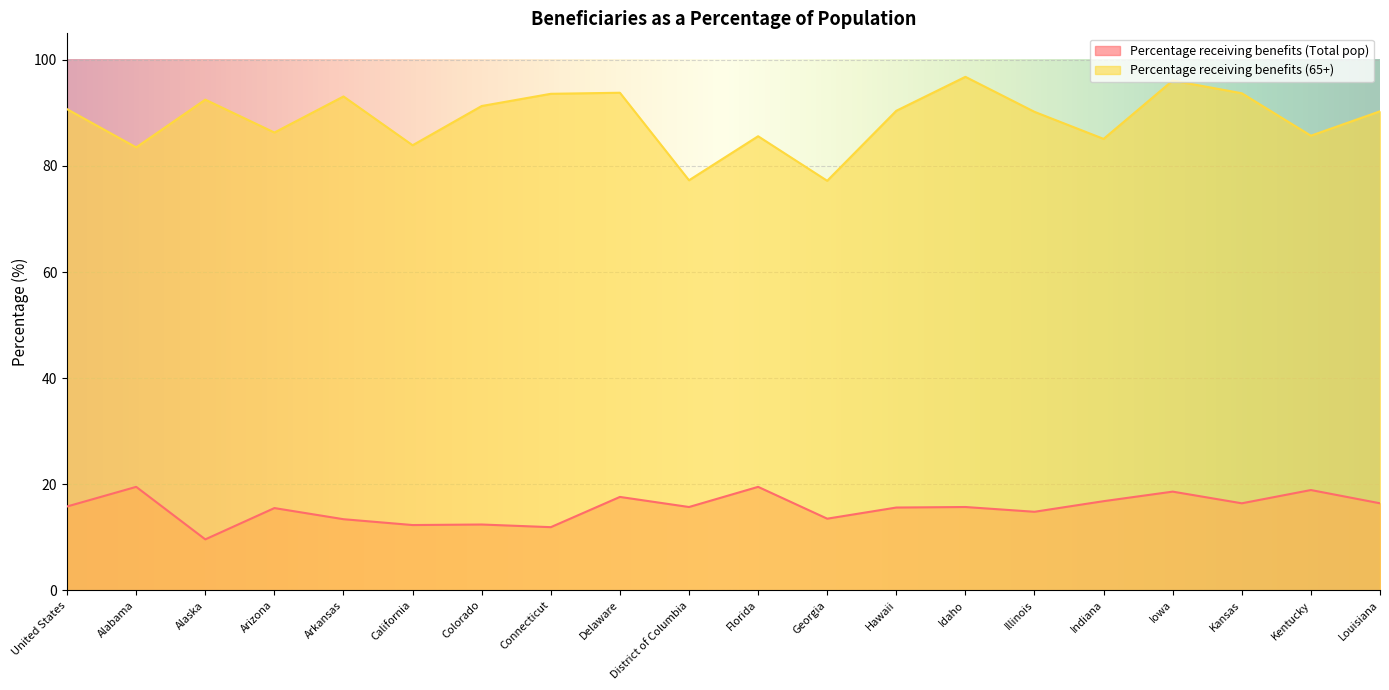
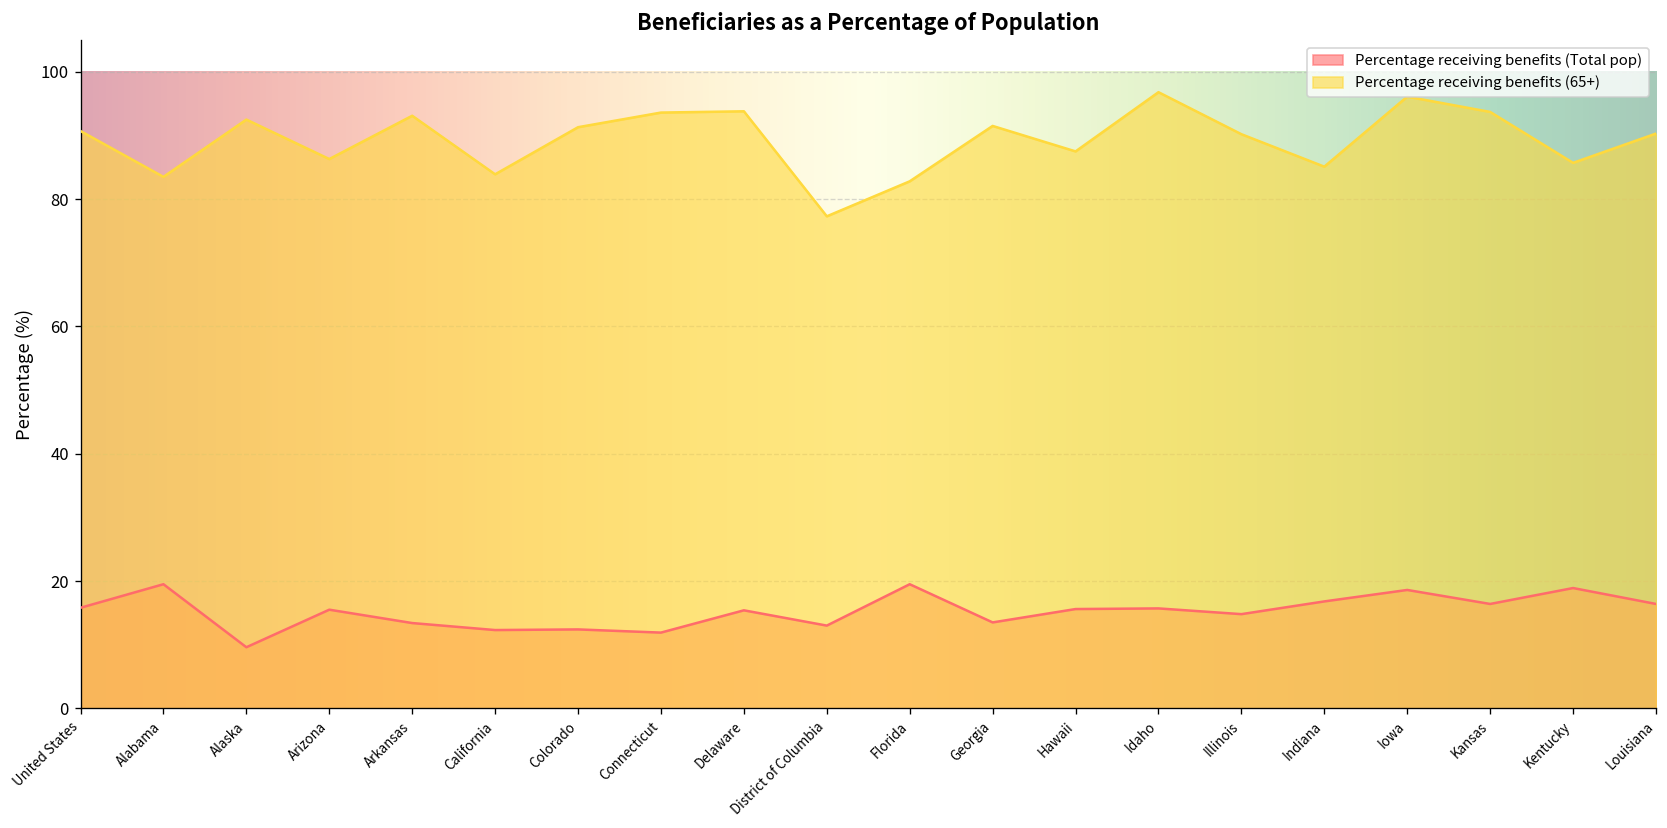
Percentage receiving benefits (Total pop), Delaware: 18 -> 15
Percentage receiving benefits (Total pop), District of Columbia: 16 -> 13
Percentage receiving benefits (65+), Florida: 86 -> 83
Percentage receiving benefits (65+), Georgia: 77 -> 92
Percentage receiving benefits (65+), Hawaii: 90 -> 88
